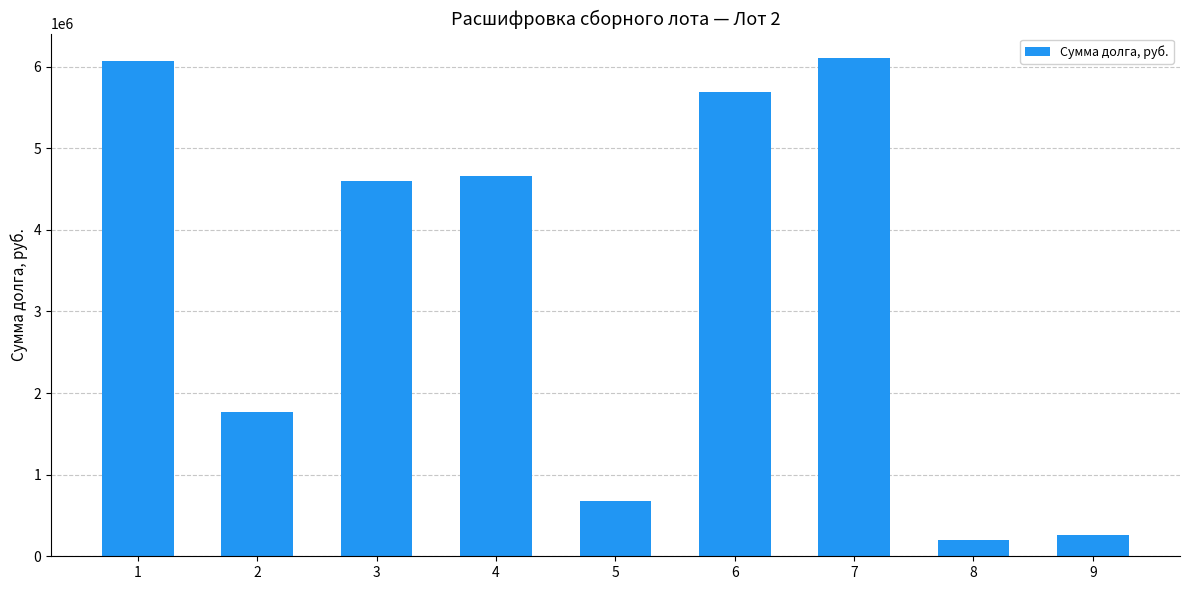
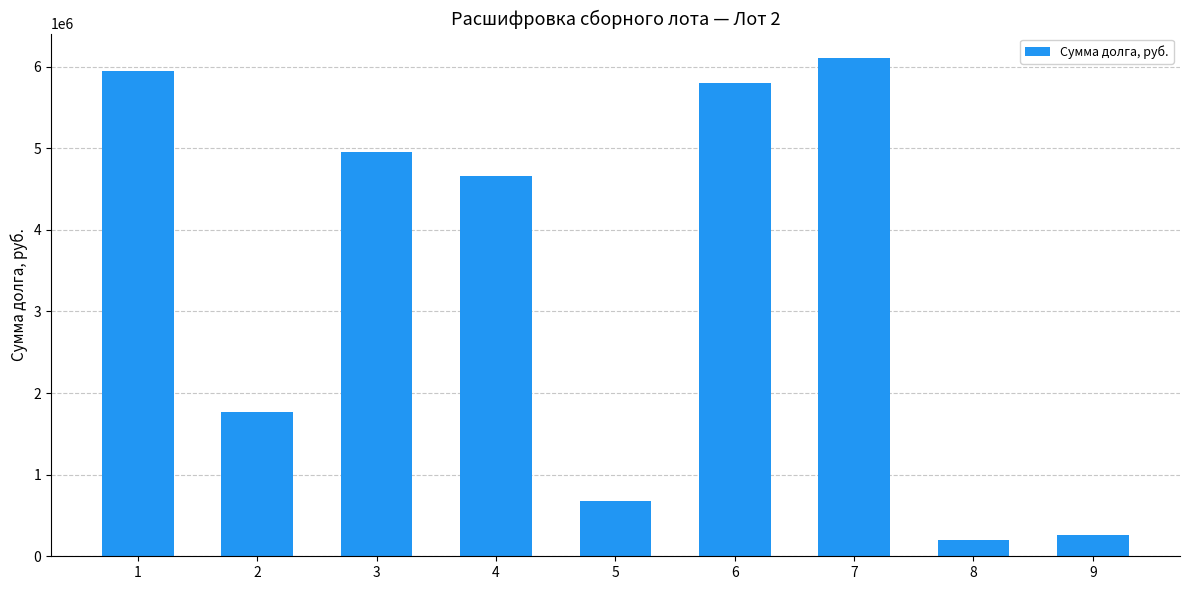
1: 6100000 -> 6000000
3: 4600000 -> 5000000
6: 5700000 -> 5800000
